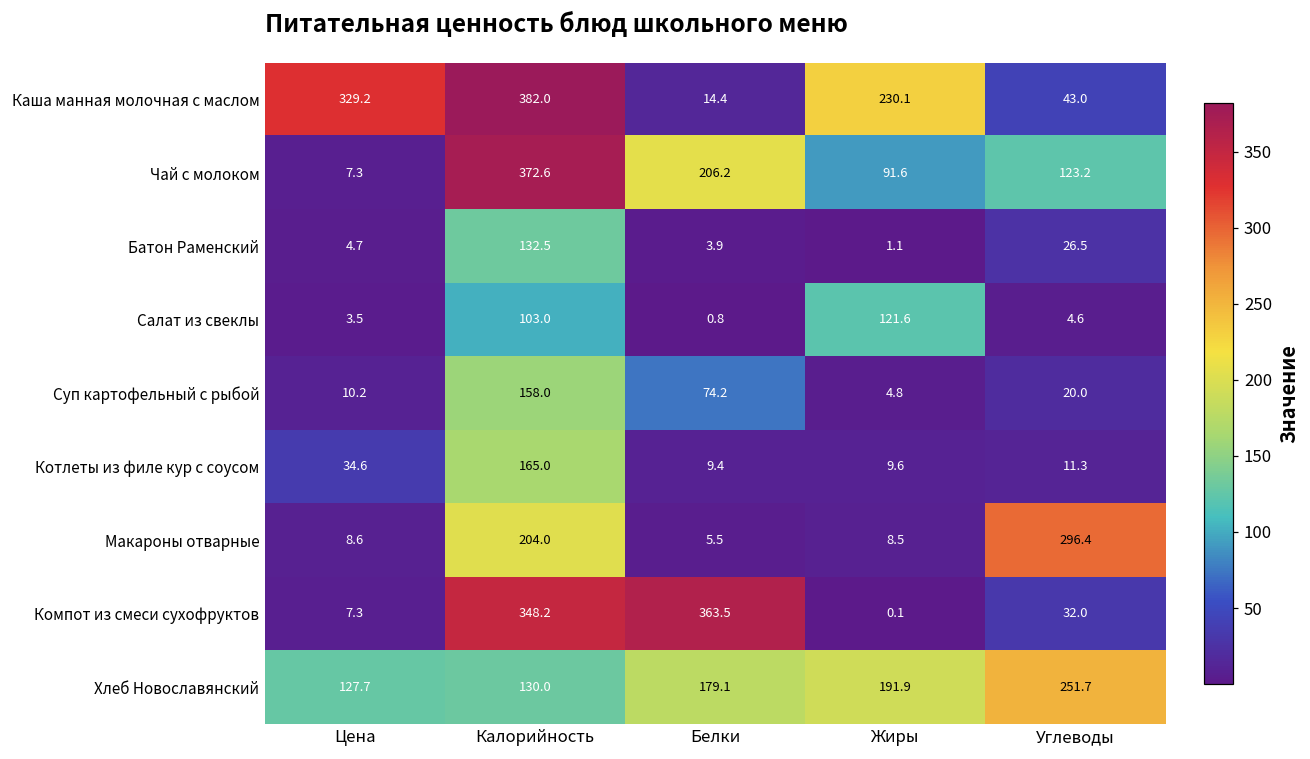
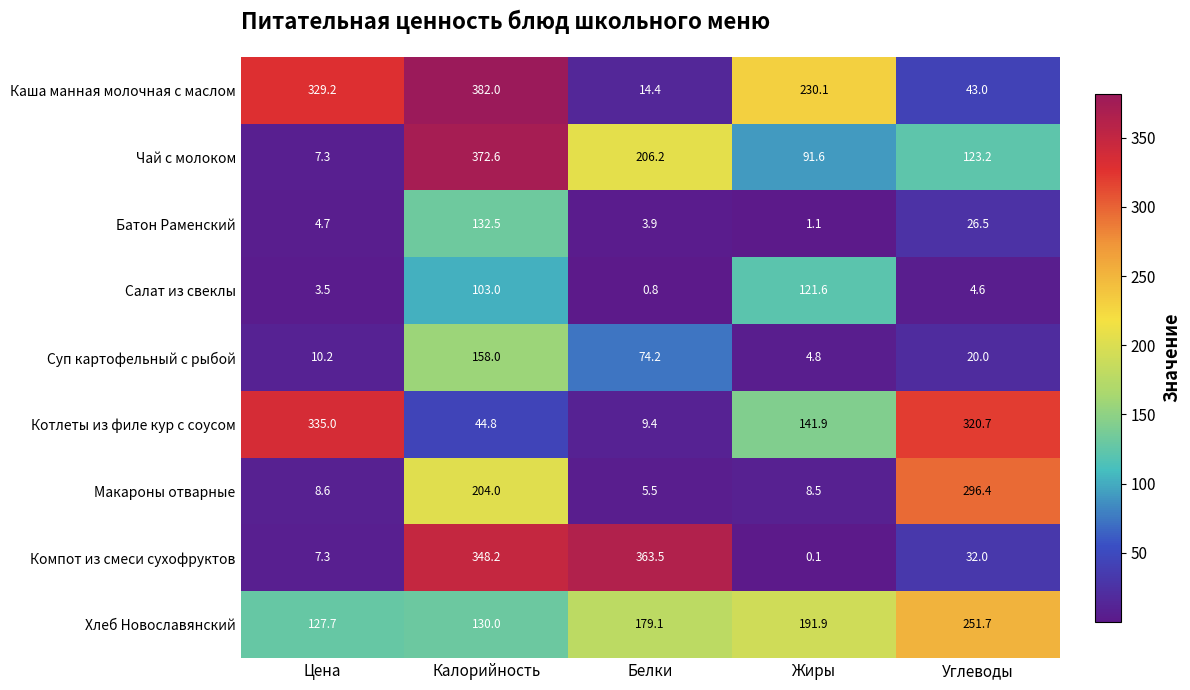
Котлеты из филе кур с соусом, Цена: 34.6 -> 335.0
Котлеты из филе кур с соусом, Калорийность: 165.0 -> 44.8
Котлеты из филе кур с соусом, Жиры: 9.6 -> 141.9
Котлеты из филе кур с соусом, Углеводы: 11.3 -> 320.7
